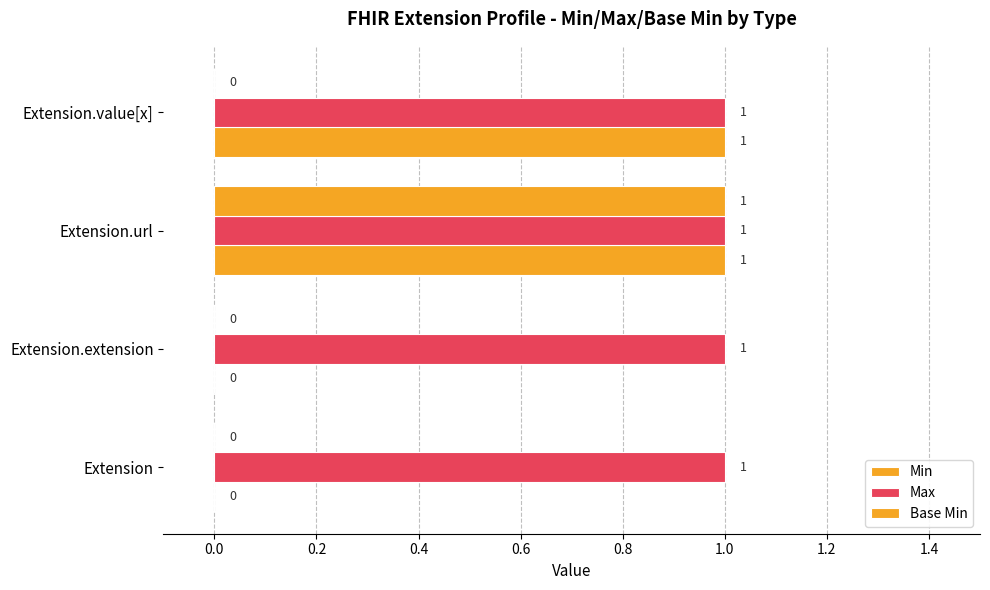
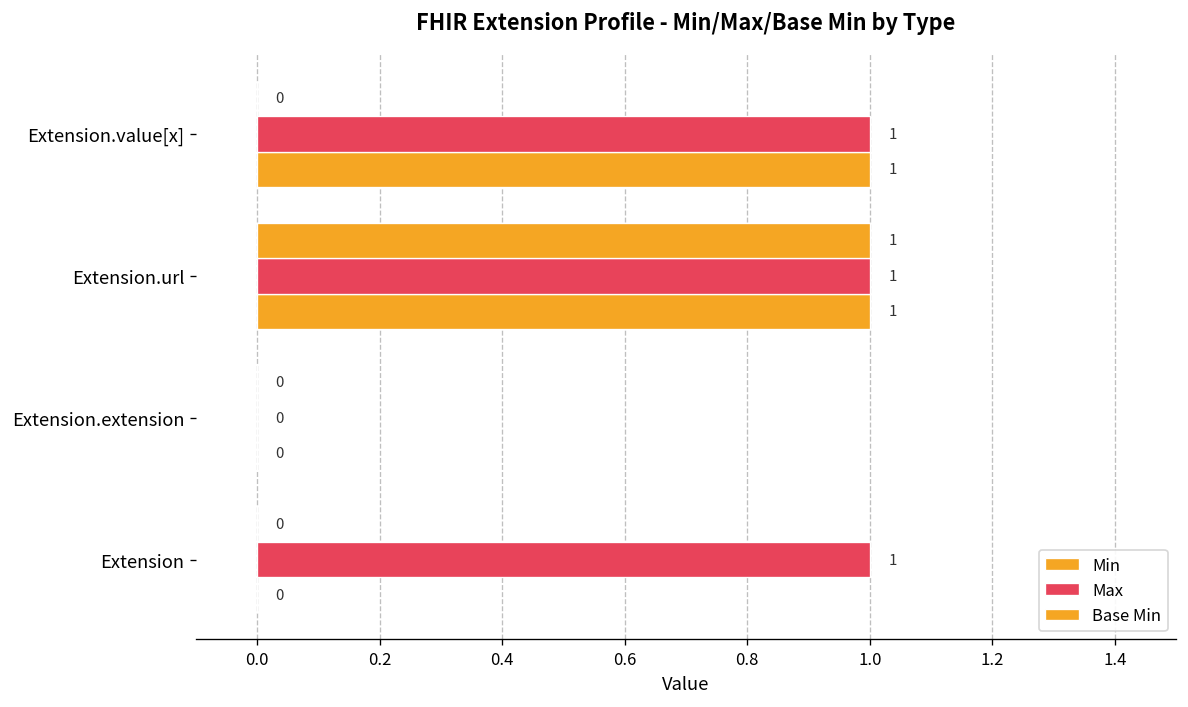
Max, Extension.extension: 1 -> 0
